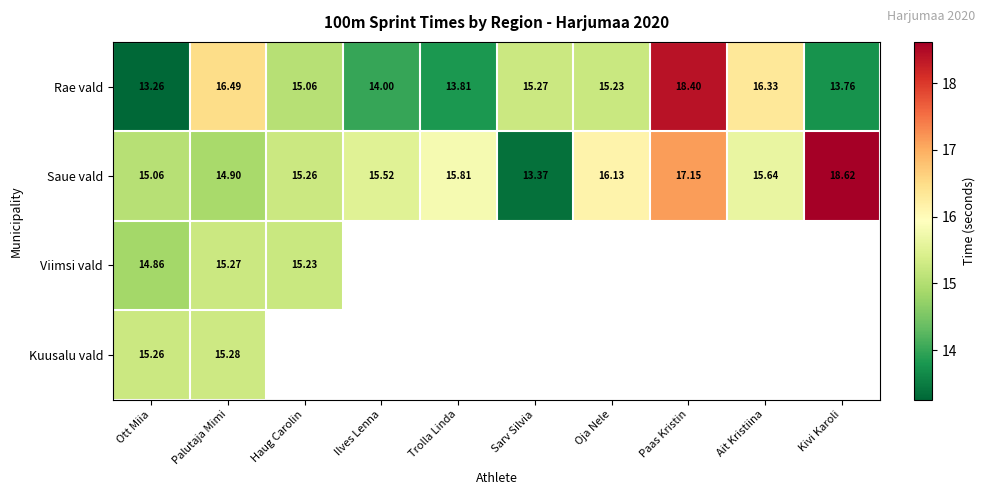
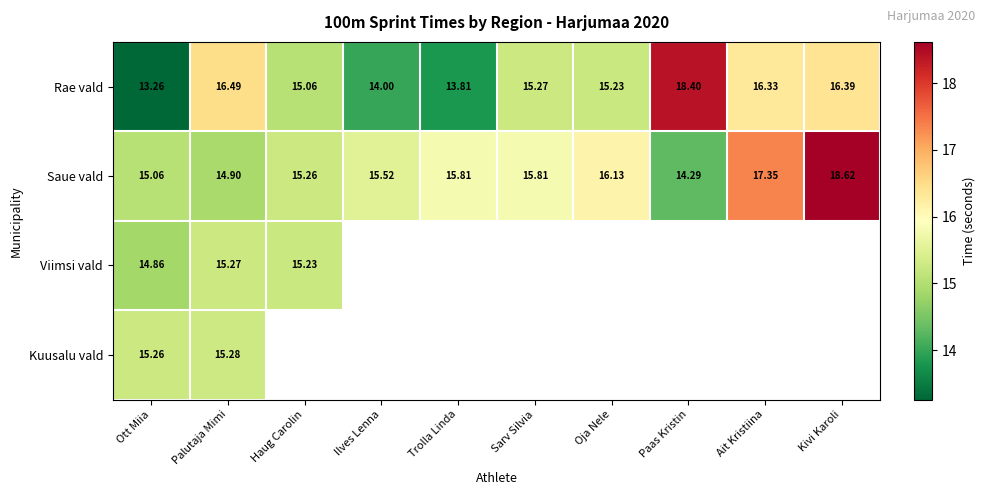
Rae vald, Kivi Karoli: 13.76 -> 16.39
Saue vald, Sarv Silvia: 13.37 -> 15.81
Saue vald, Paas Kristin: 17.15 -> 14.29
Saue vald, Ait Kristiina: 15.64 -> 17.35
